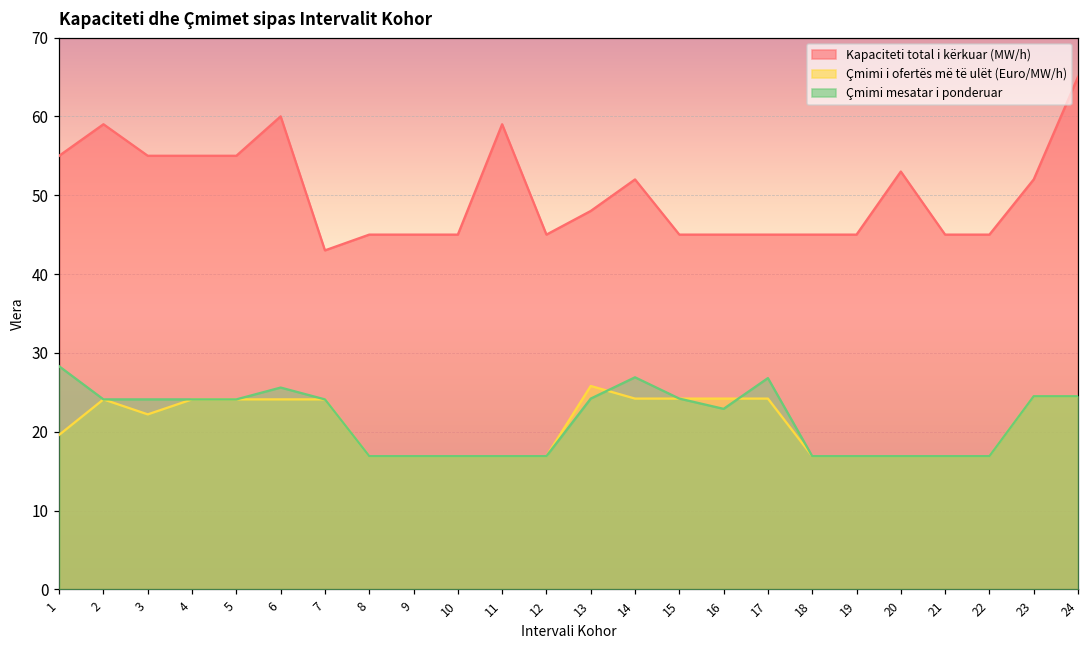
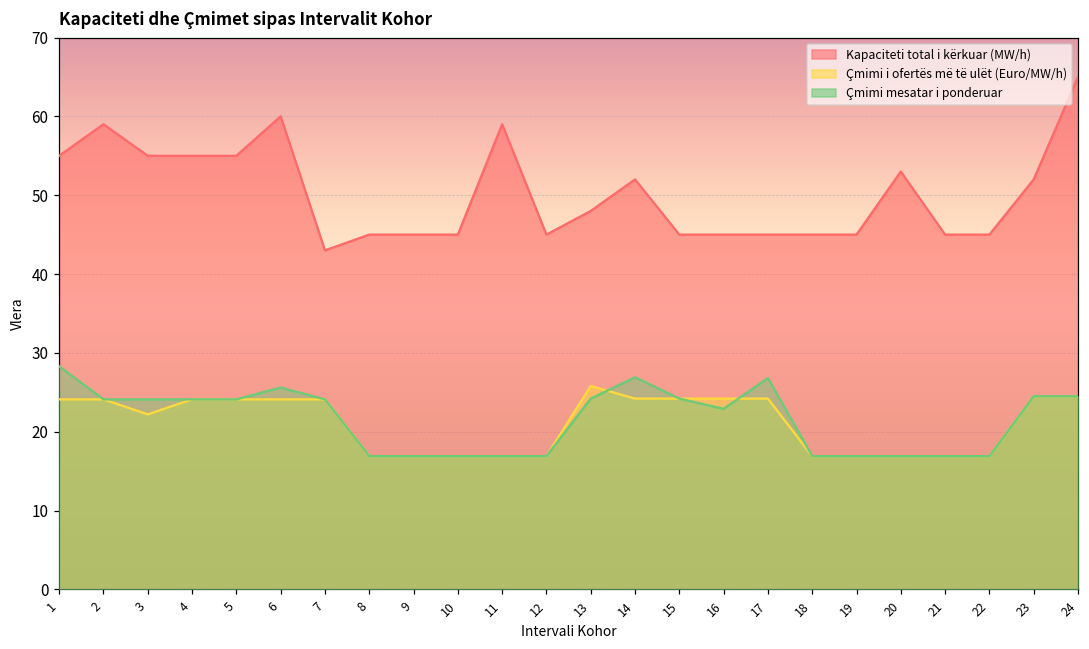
Çmimi i ofertës më të ulët (Euro/MW/h), 1: 20 -> 24
